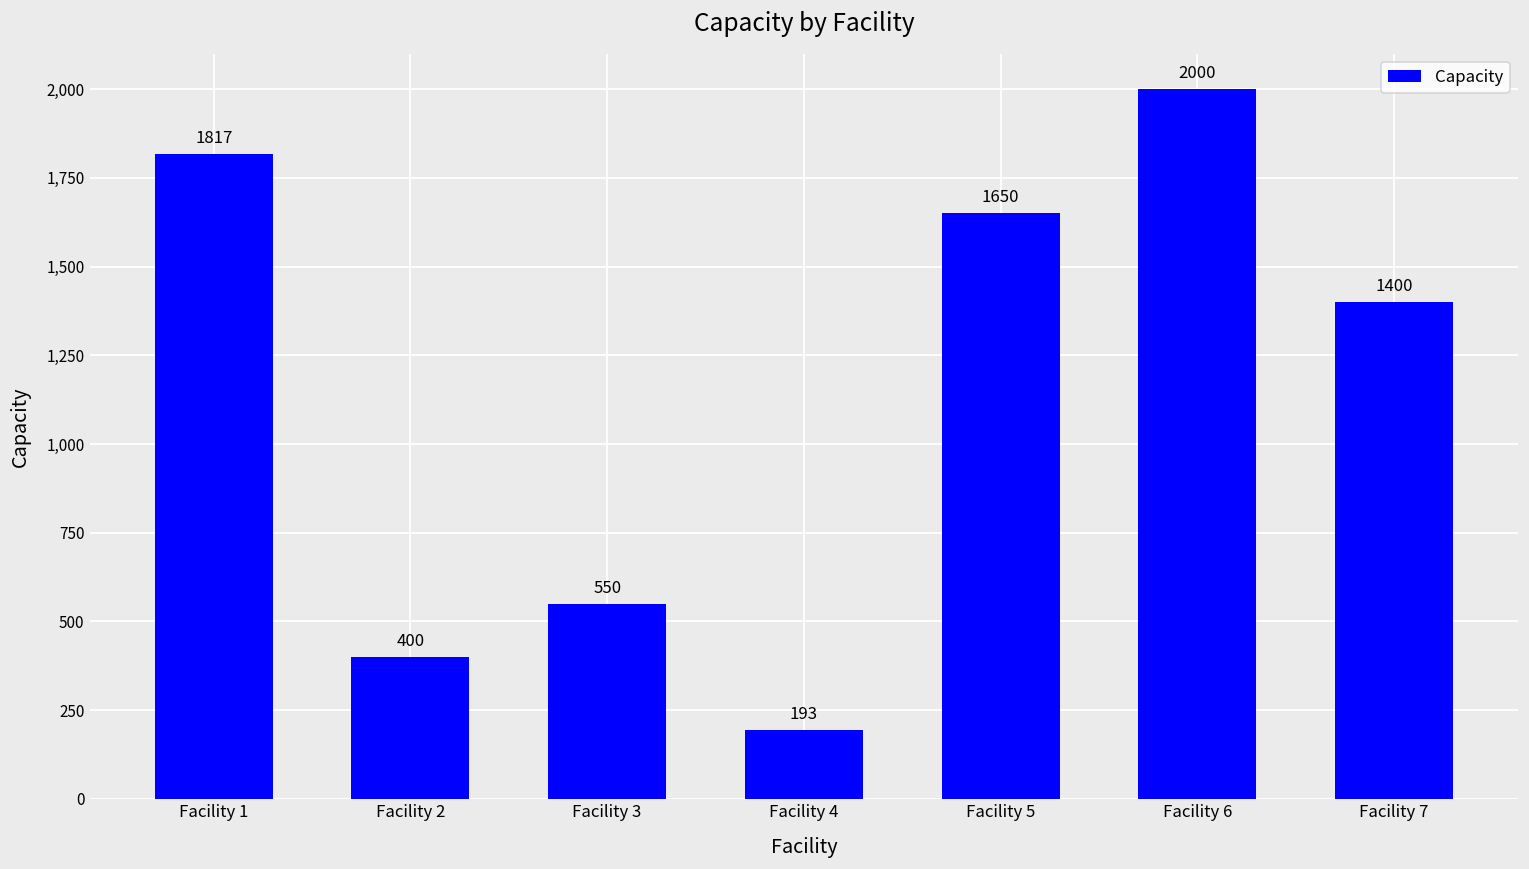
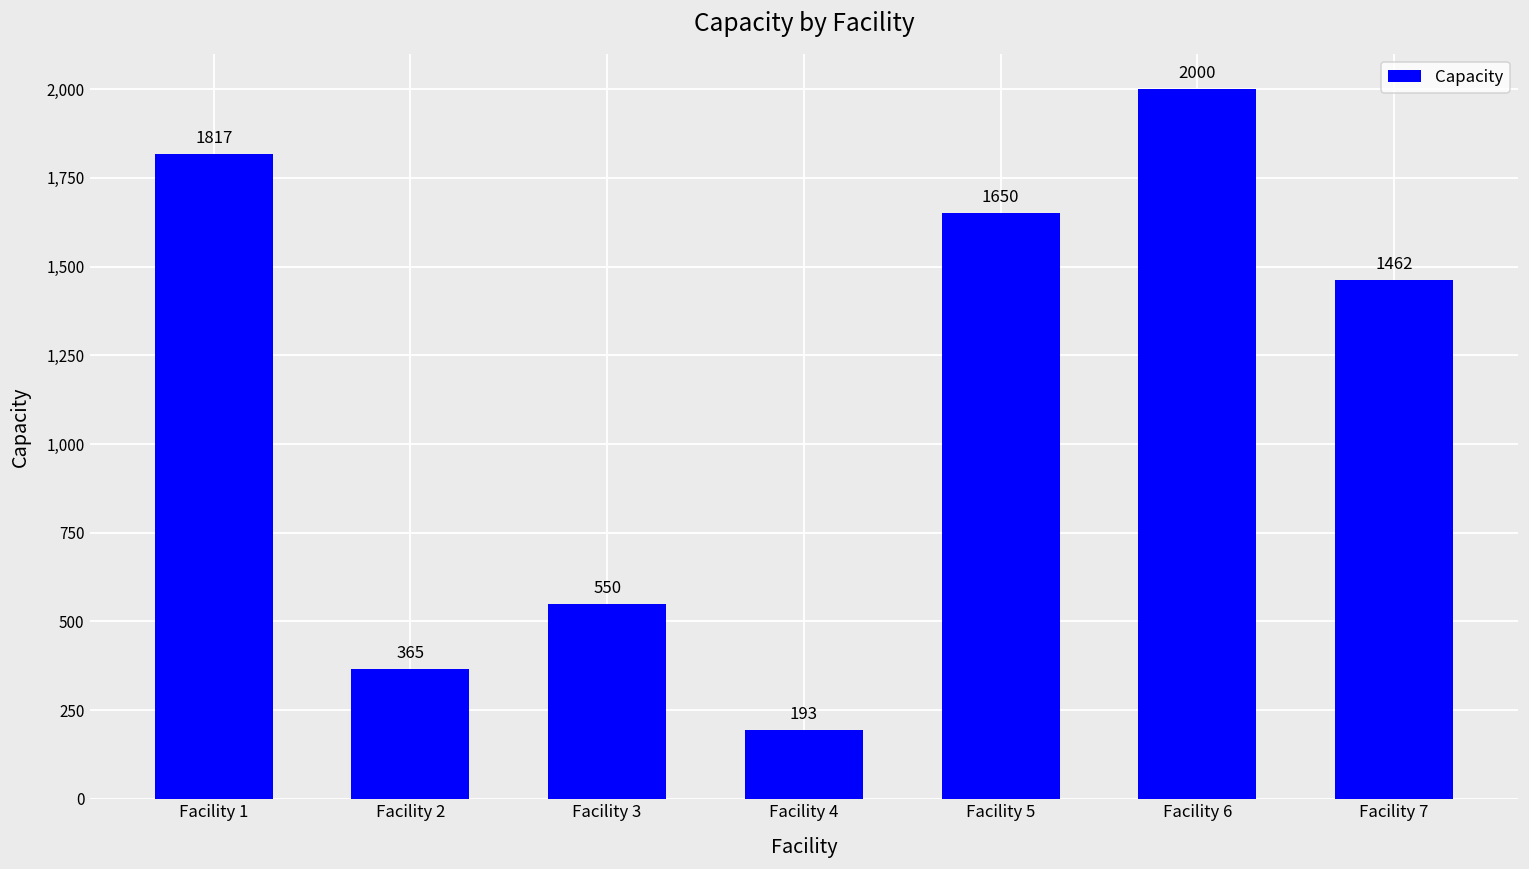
Facility 2: 400 -> 365
Facility 7: 1400 -> 1462
